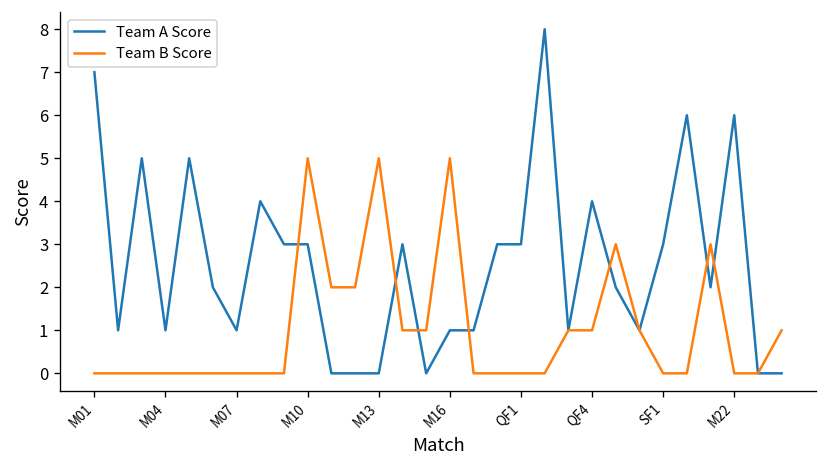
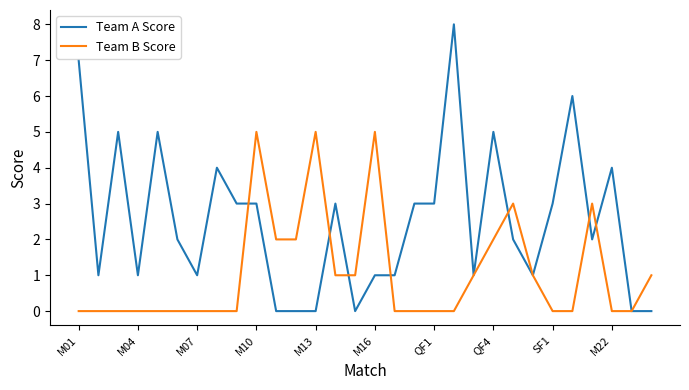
Team A Score, QF4: 4 -> 5
Team B Score, QF4: 1 -> 2
Team A Score, M22: 6 -> 4
